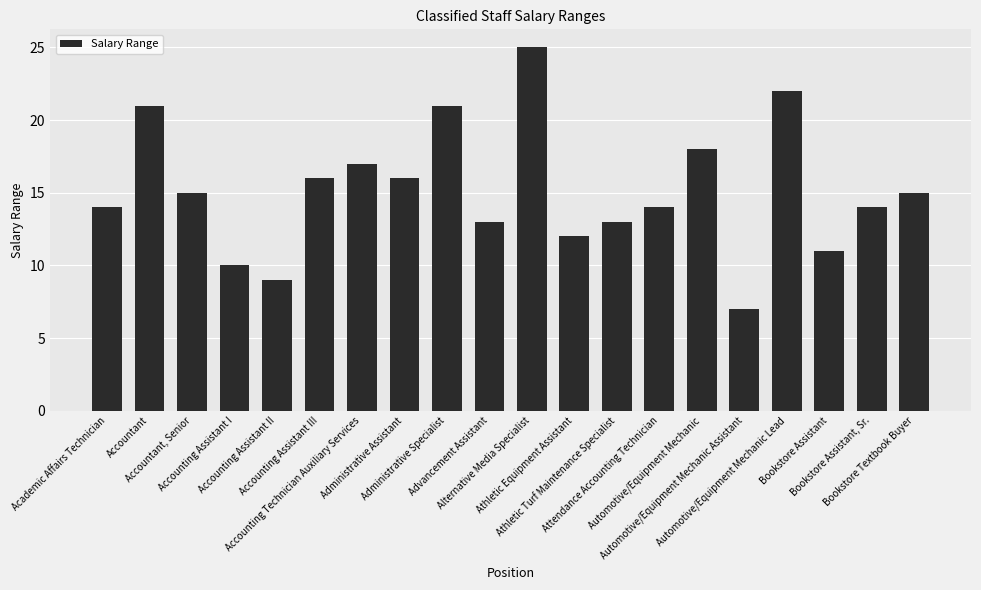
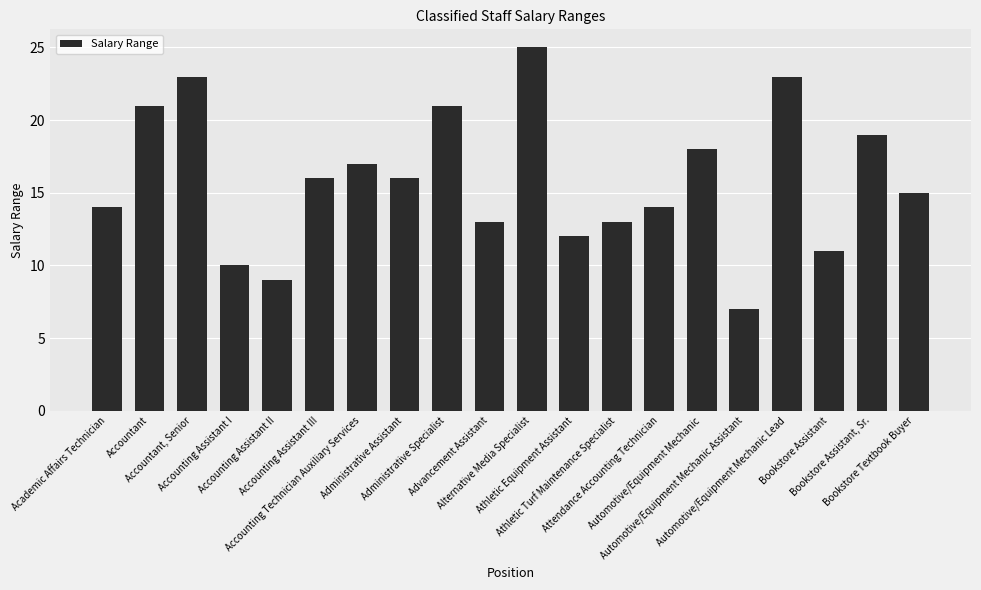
Accountant, Senior: 15 -> 23
Automotive/Equipment Mechanic Lead: 22 -> 23
Bookstore Assistant, Sr.: 14 -> 19
